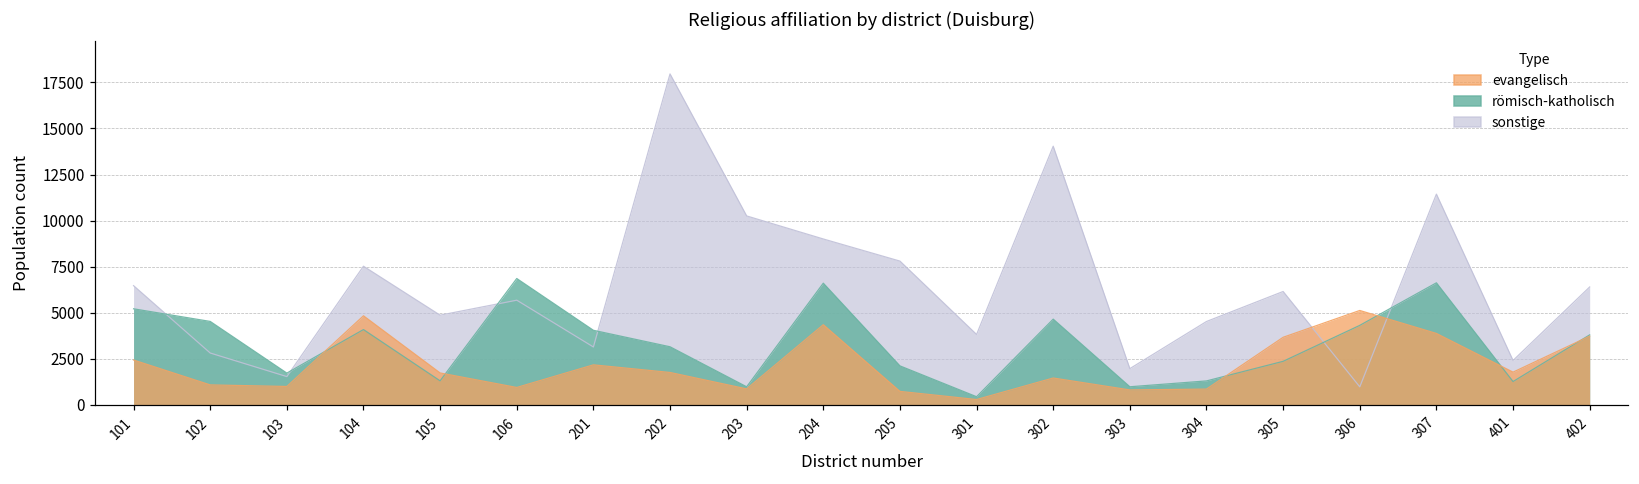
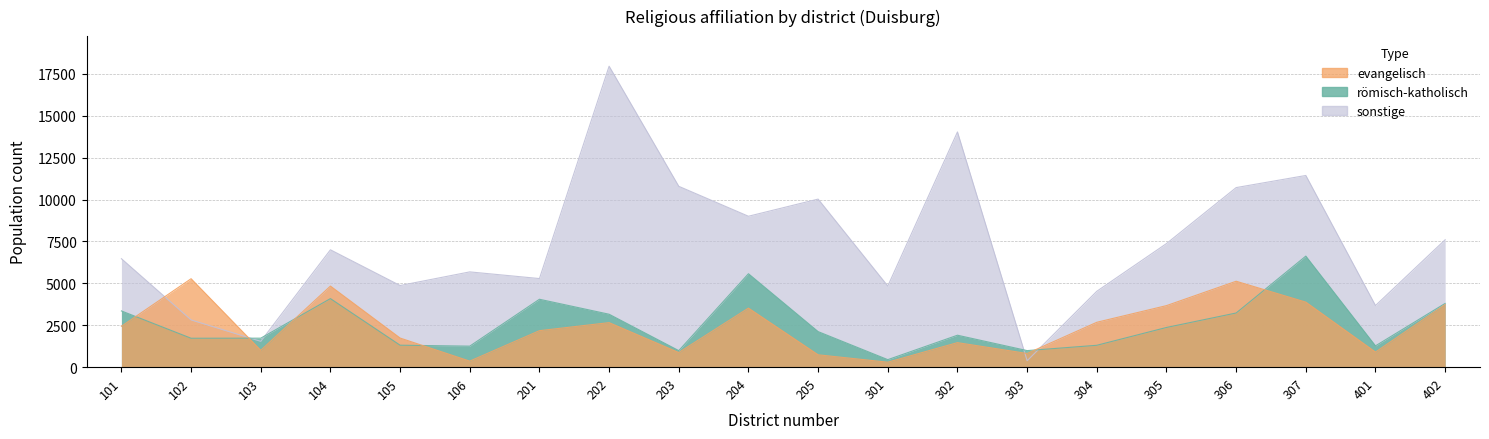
römisch-katholisch, 101: 5200 -> 3400
römisch-katholisch, 102: 4500 -> 1700
evangelisch, 102: 1100 -> 5300
sonstige, 104: 7500 -> 7000
römisch-katholisch, 106: 6900 -> 1300
evangelisch, 106: 900 -> 400
sonstige, 201: 3100 -> 5300
evangelisch, 202: 1800 -> 2700
sonstige, 203: 10300 -> 10800
römisch-katholisch, 204: 6600 -> 5600
evangelisch, 204: 4400 -> 3500
sonstige, 205: 7800 -> 10000
sonstige, 301: 3800 -> 4800
römisch-katholisch, 302: 4700 -> 1900
sonstige, 303: 2000 -> 400
evangelisch, 304: 900 -> 2700
sonstige, 305: 6200 -> 7400
sonstige, 306: 1000 -> 10700
römisch-katholisch, 306: 4300 -> 3200
sonstige, 401: 2400 -> 3700
evangelisch, 401: 1800 -> 900
sonstige, 402: 6400 -> 7600
